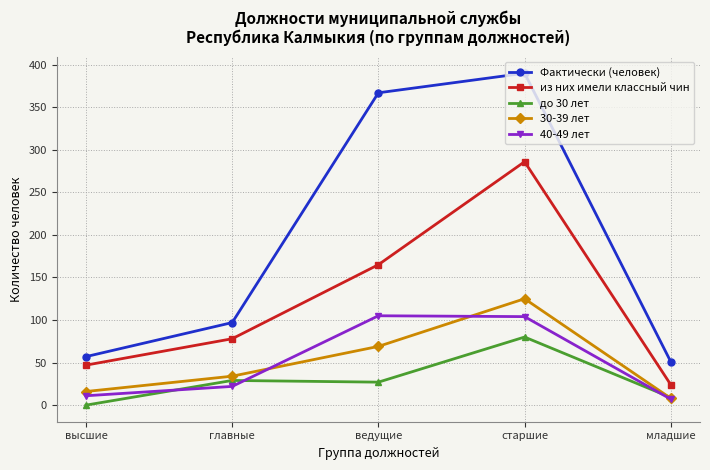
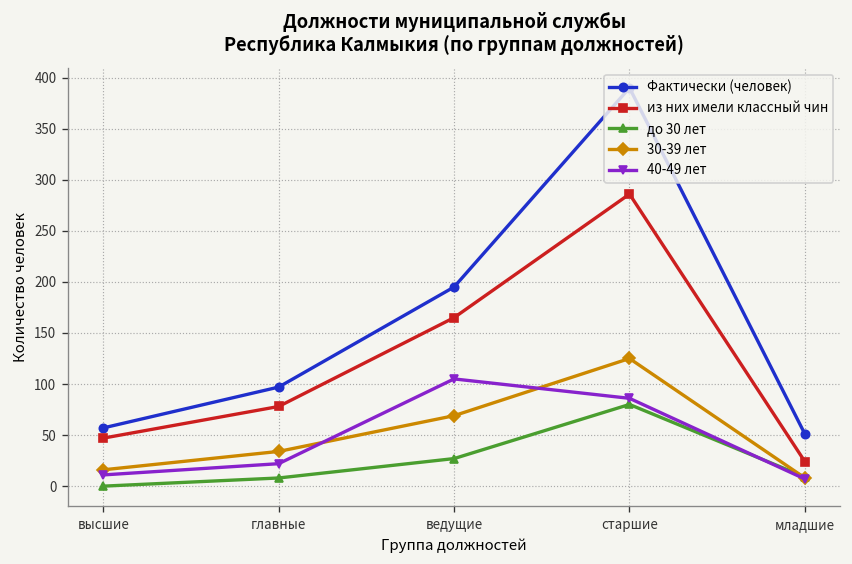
до 30 лет, главные: 30 -> 10
Фактически (человек), ведущие: 370 -> 200
40-49 лет, старшие: 100 -> 90
